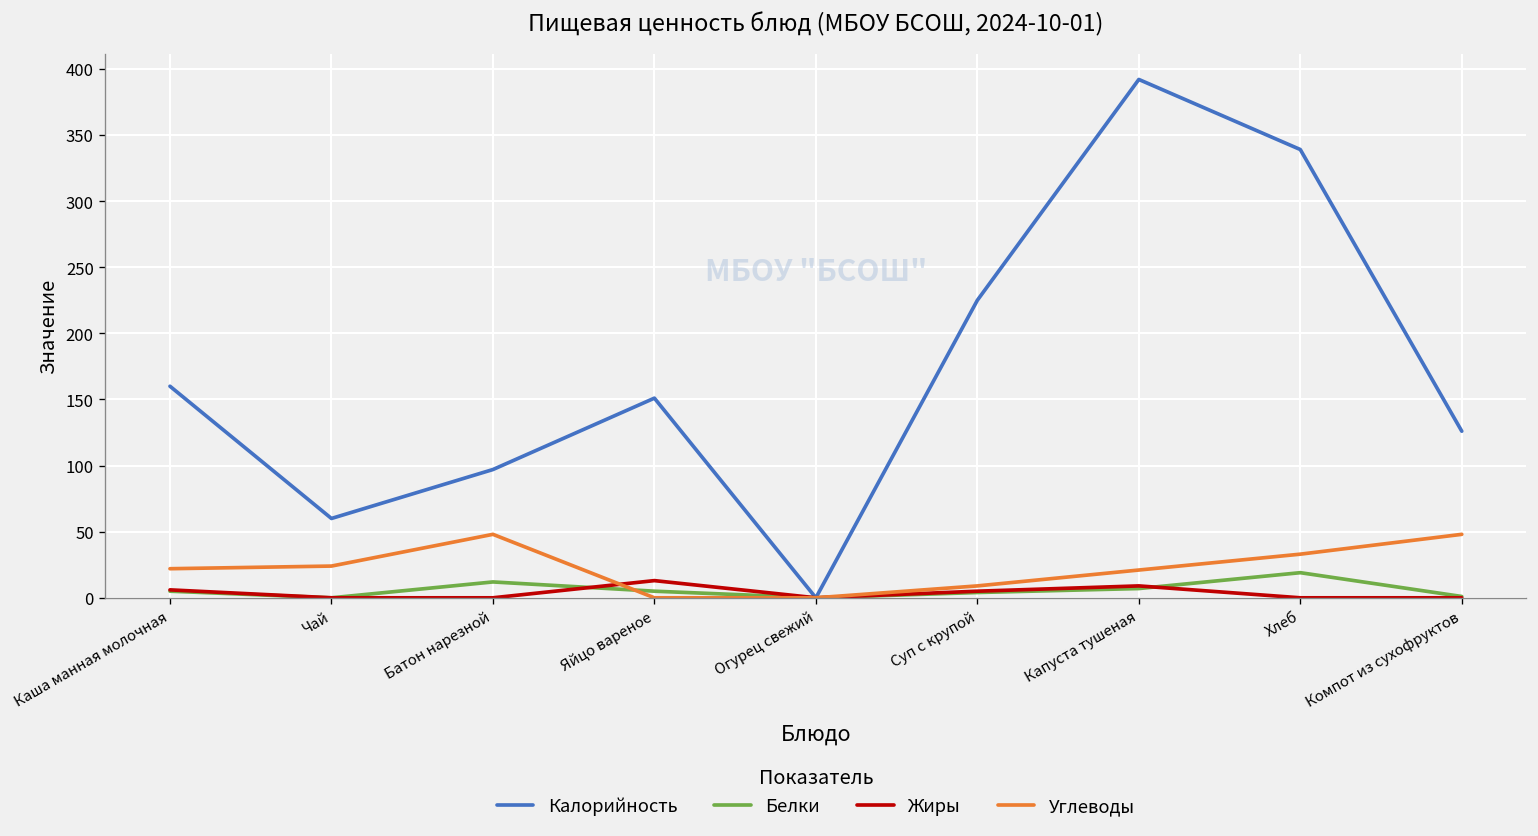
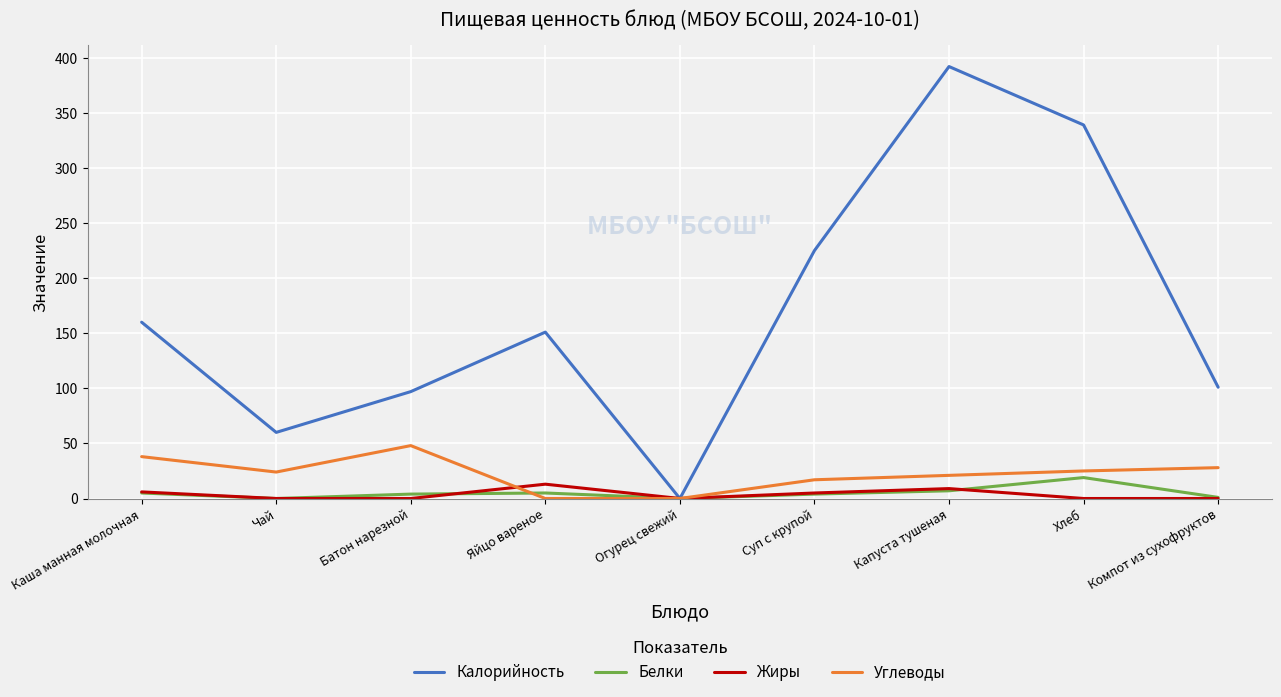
Углеводы, Каша манная молочная: 22 -> 38
Белки, Батон нарезной: 12 -> 4
Углеводы, Суп с крупой: 9 -> 17
Углеводы, Хлеб: 33 -> 25
Калорийность, Компот из сухофруктов: 126 -> 101
Углеводы, Компот из сухофруктов: 48 -> 28
